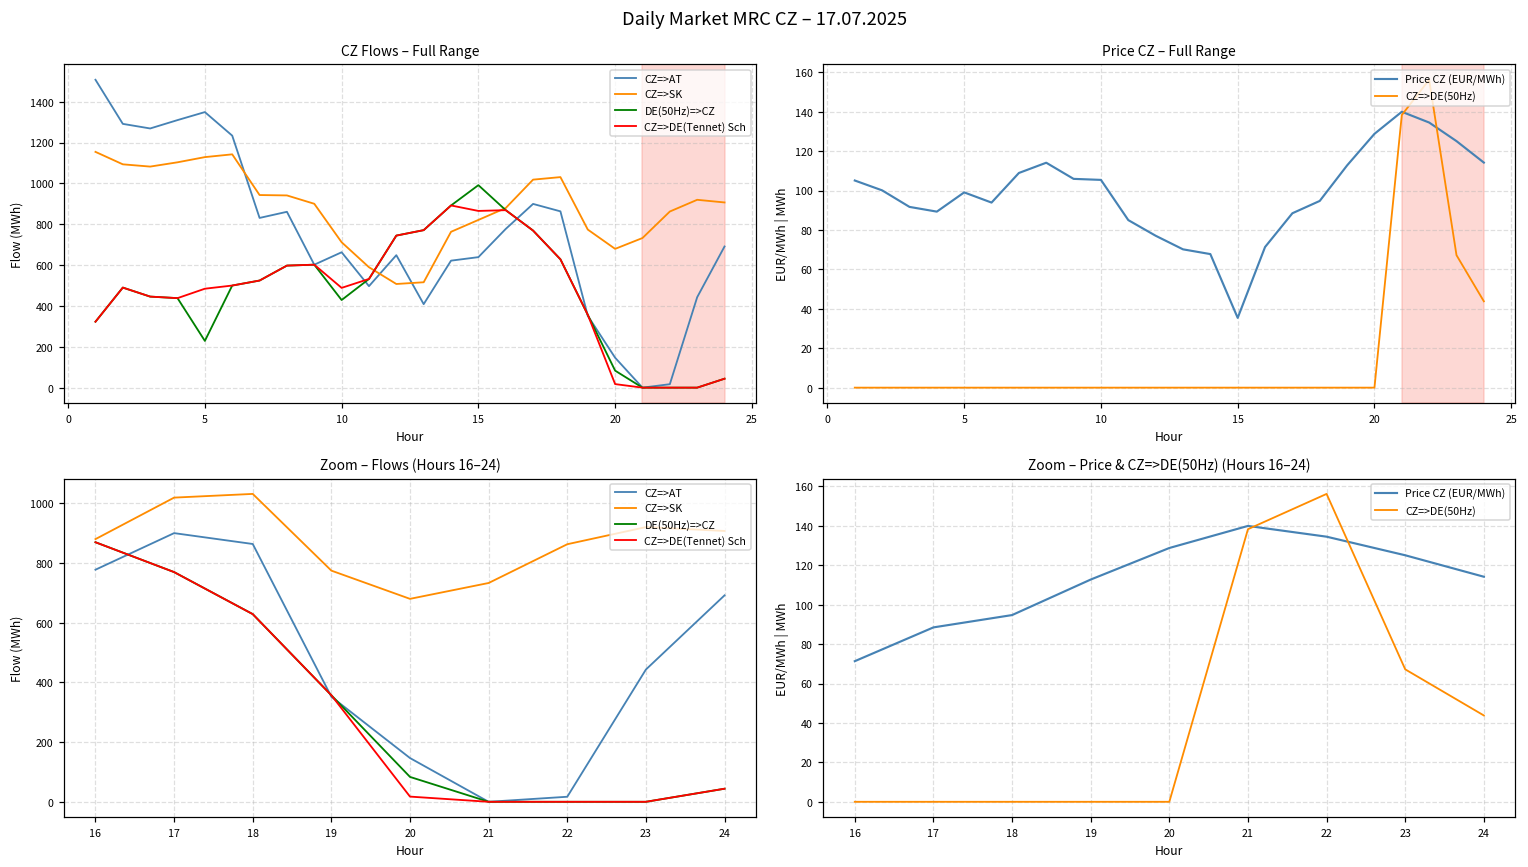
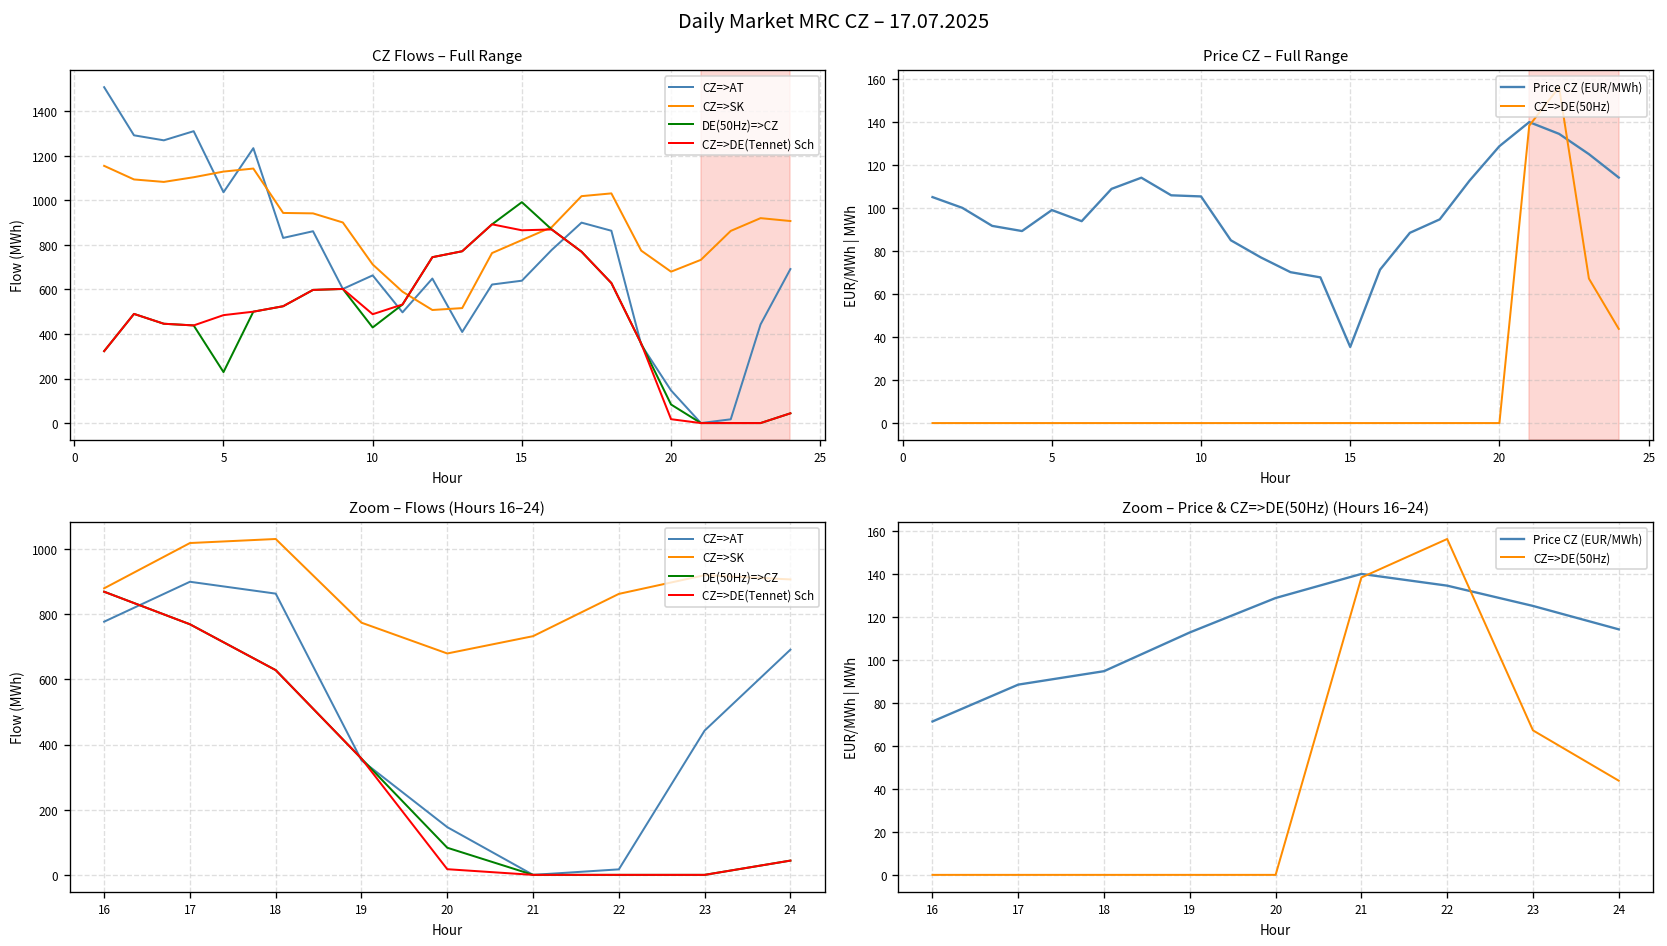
CZ Flows – Full Range, CZ=>AT, 5: 1350 -> 1040
